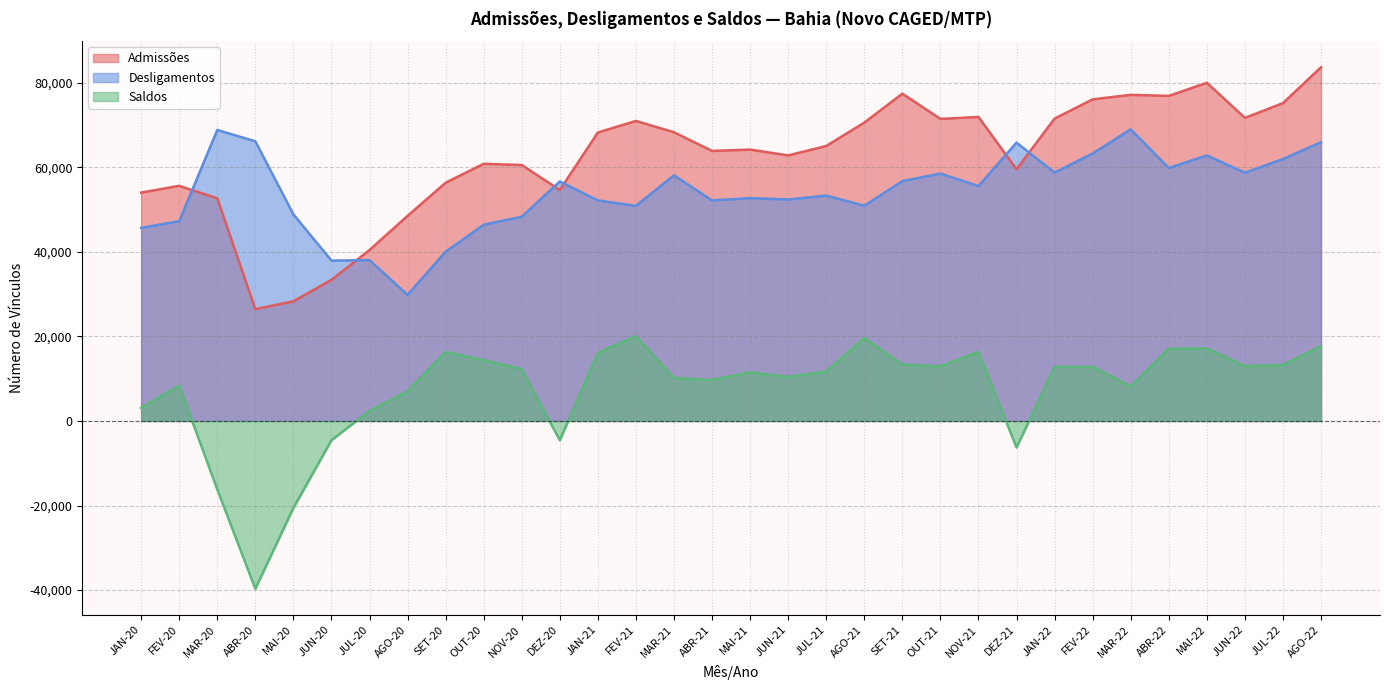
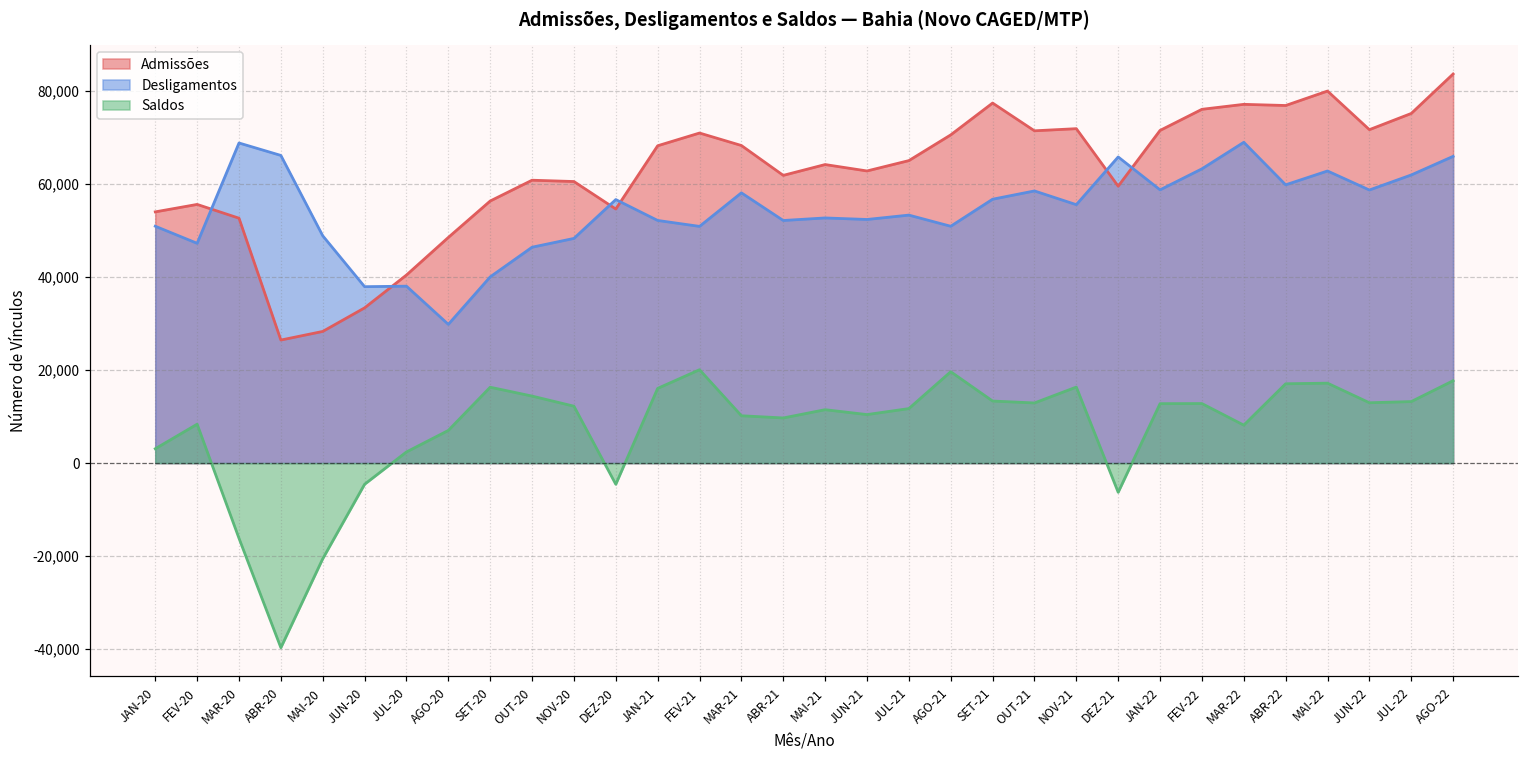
Desligamentos, JAN-20: 46,000 -> 51,000
Admissões, ABR-21: 64,000 -> 62,000
